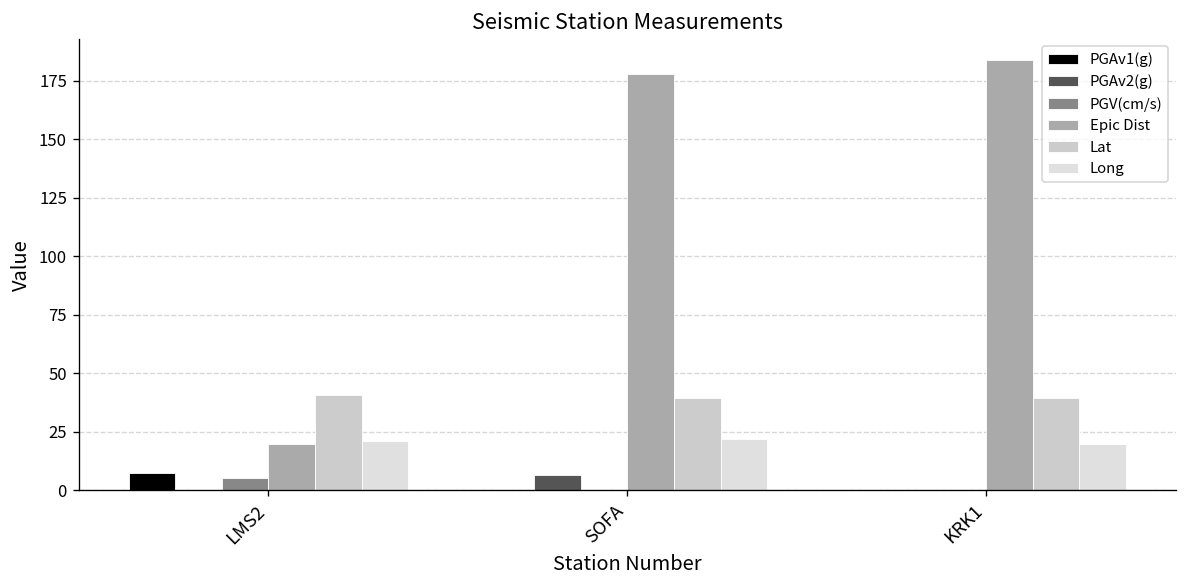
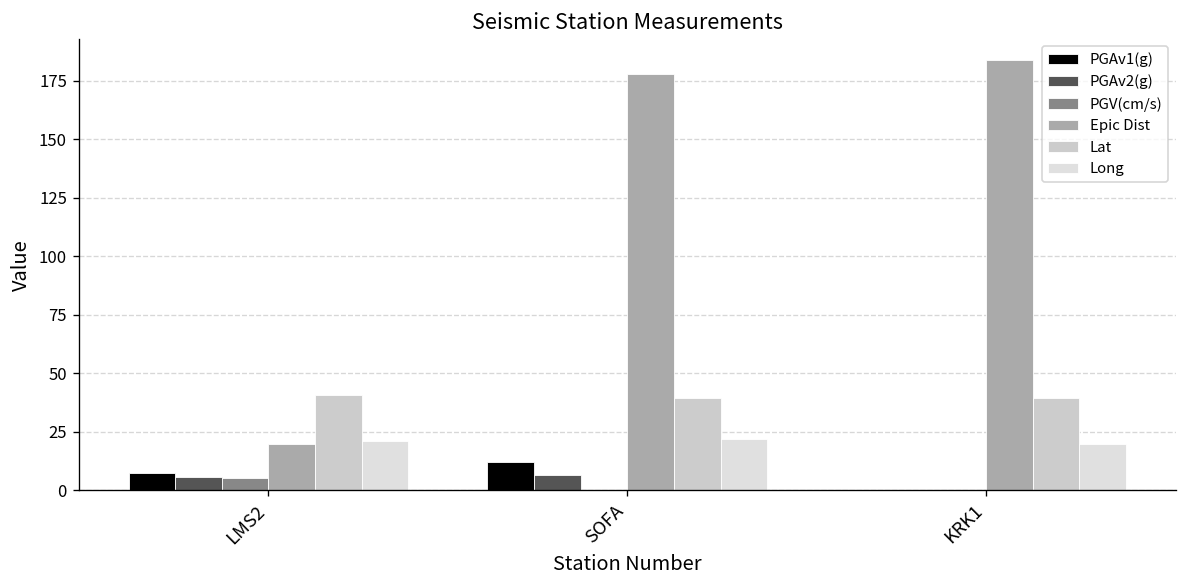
PGAv2(g), LMS2: 0 -> 6
PGAv1(g), SOFA: 0 -> 12
